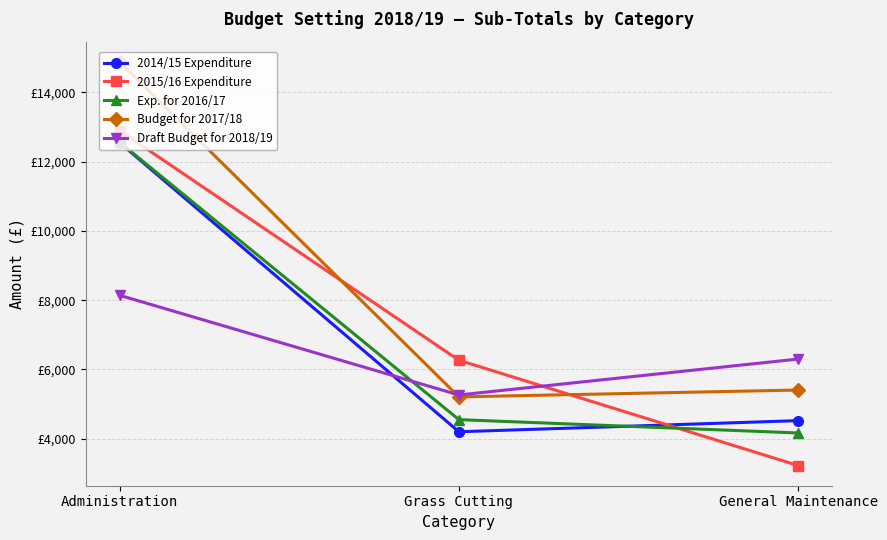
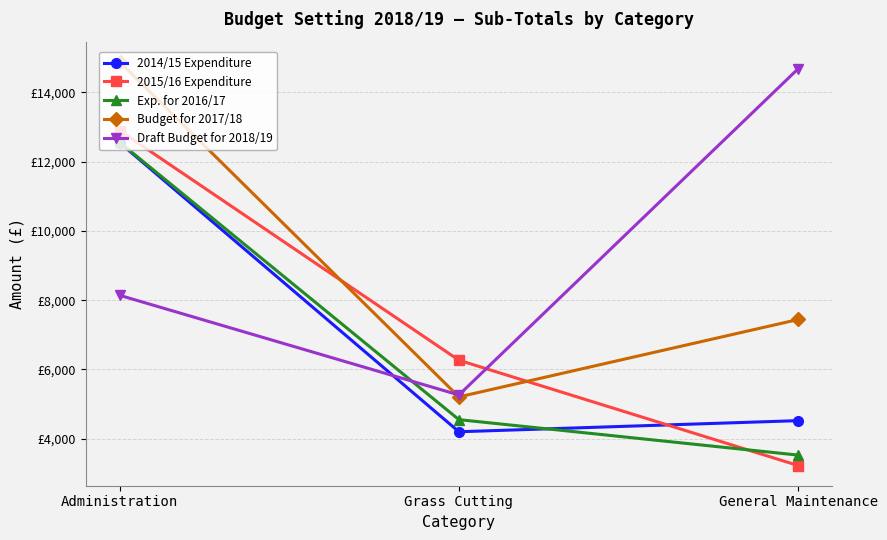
Exp. for 2016/17, General Maintenance: £4,200 -> £3,500
Budget for 2017/18, General Maintenance: £5,400 -> £7,400
Draft Budget for 2018/19, General Maintenance: £6,300 -> £14,700
